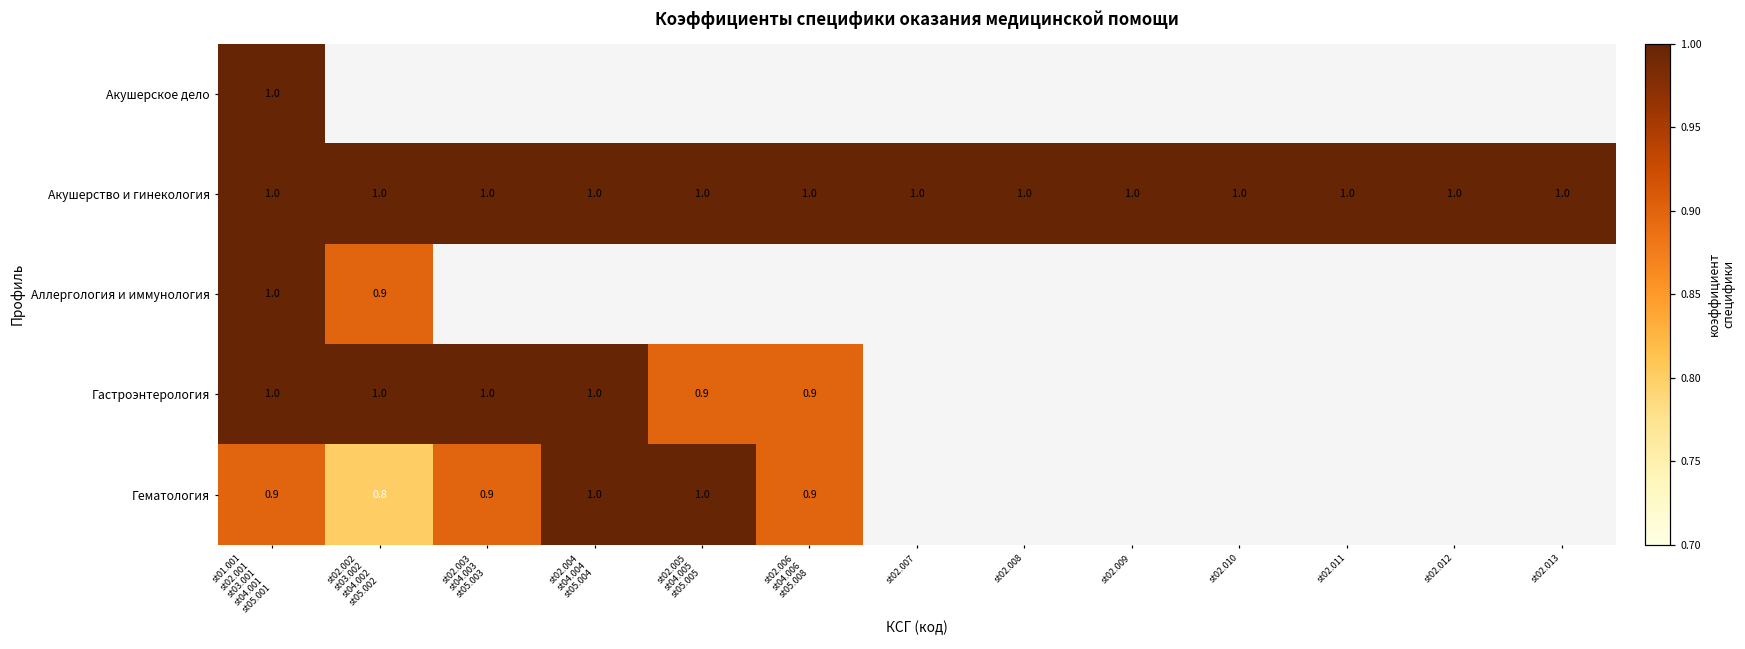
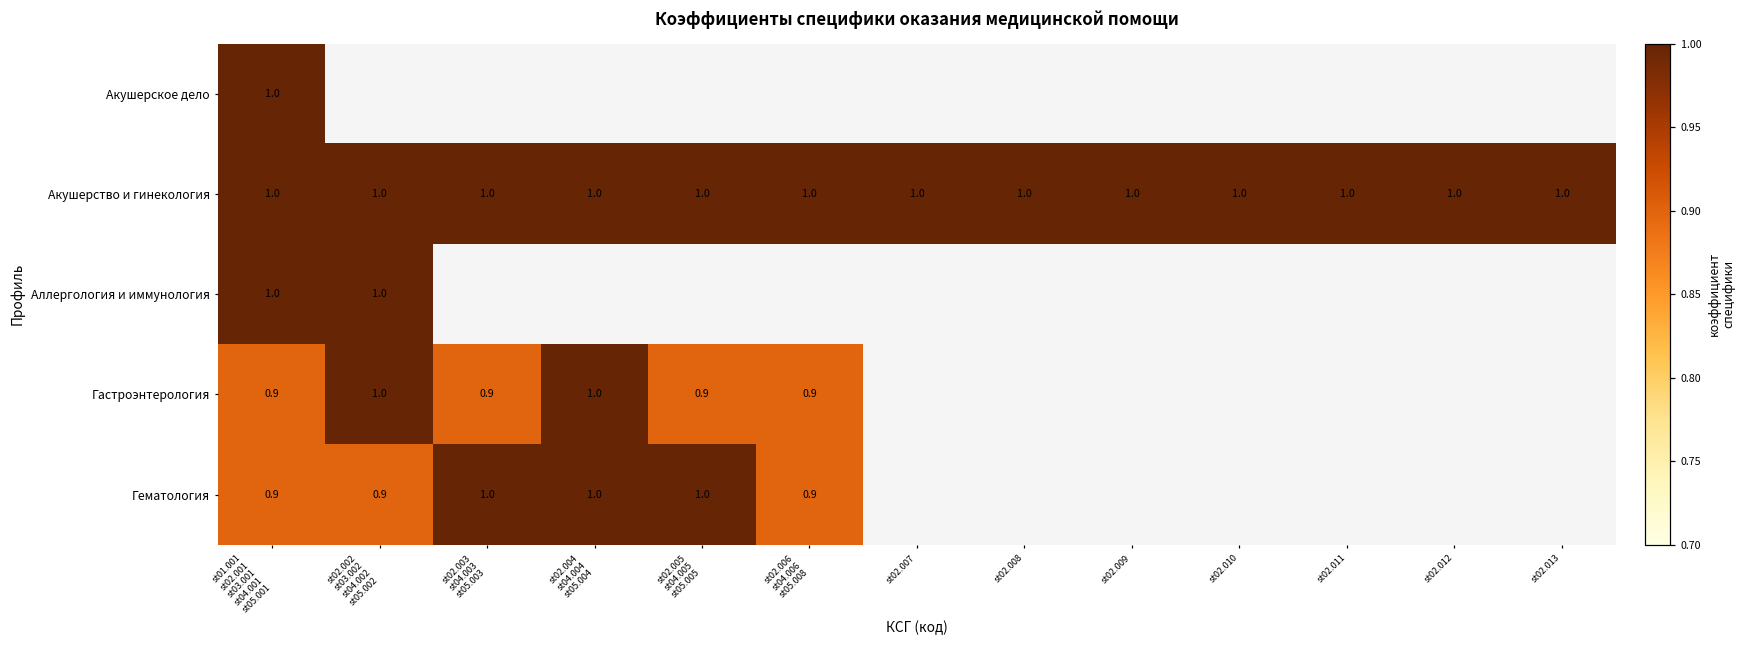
Аллергология и иммунология, st02.002 st03.002 st04.002 st05.002: 0.9 -> 1.0
Гастроэнтерология, st01.001 st02.001 st03.001 st04.001 st05.001: 1.0 -> 0.9
Гастроэнтерология, st02.003 st04.003 st05.003: 1.0 -> 0.9
Гематология, st02.002 st03.002 st04.002 st05.002: 0.8 -> 0.9
Гематология, st02.003 st04.003 st05.003: 0.9 -> 1.0
